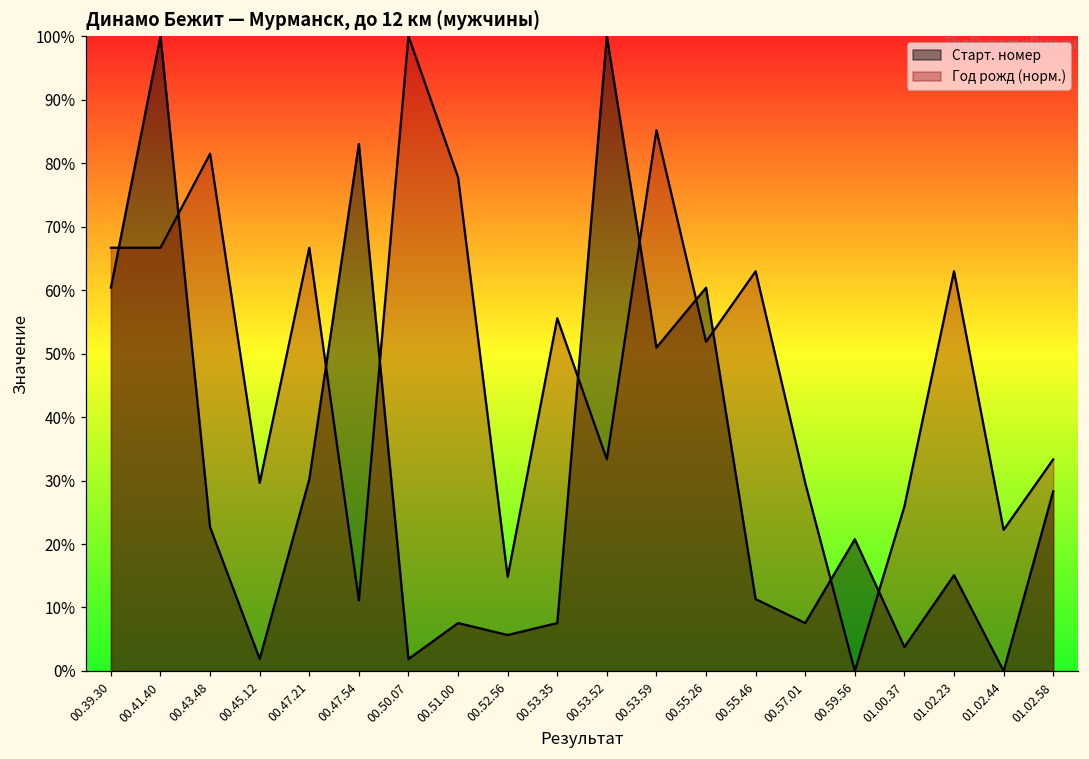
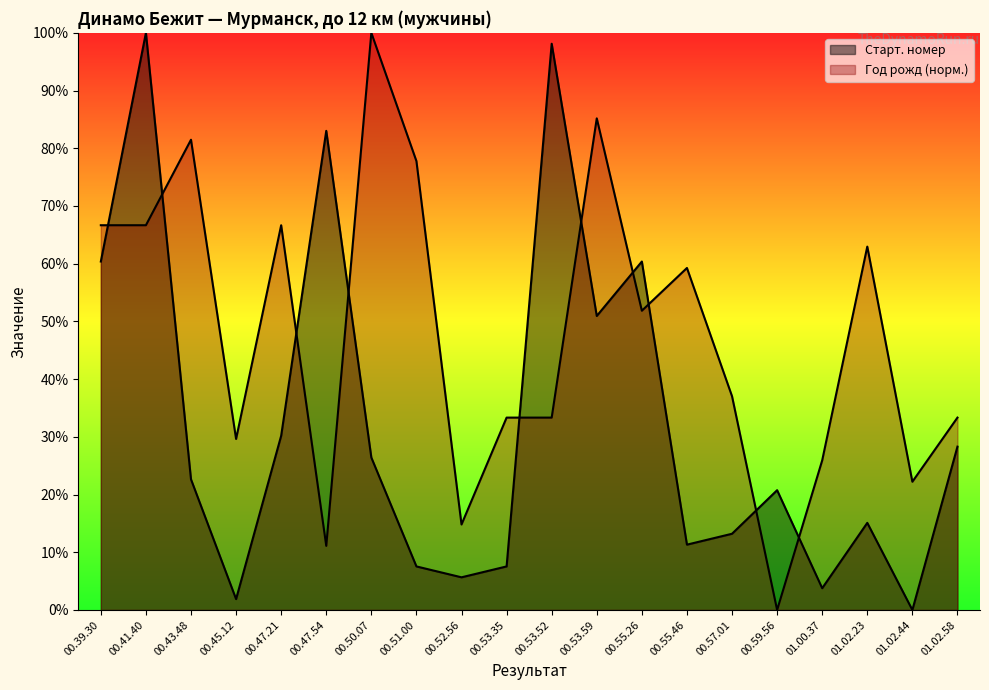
Старт. номер, 00.50.07: 2% -> 26%
Год рожд (норм.), 00.53.35: 56% -> 33%
Старт. номер, 00.53.52: 100% -> 98%
Год рожд (норм.), 00.55.46: 63% -> 59%
Старт. номер, 00.57.01: 8% -> 13%
Год рожд (норм.), 00.57.01: 30% -> 37%
